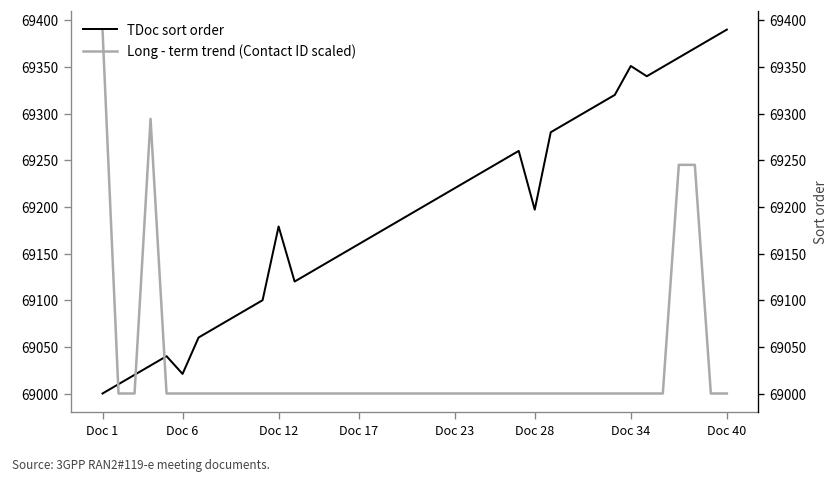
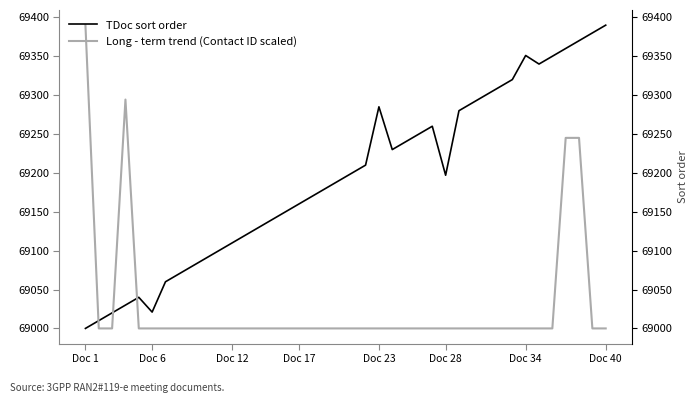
TDoc sort order, Doc 12: 69180 -> 69110
TDoc sort order, Doc 23: 69220 -> 69290
